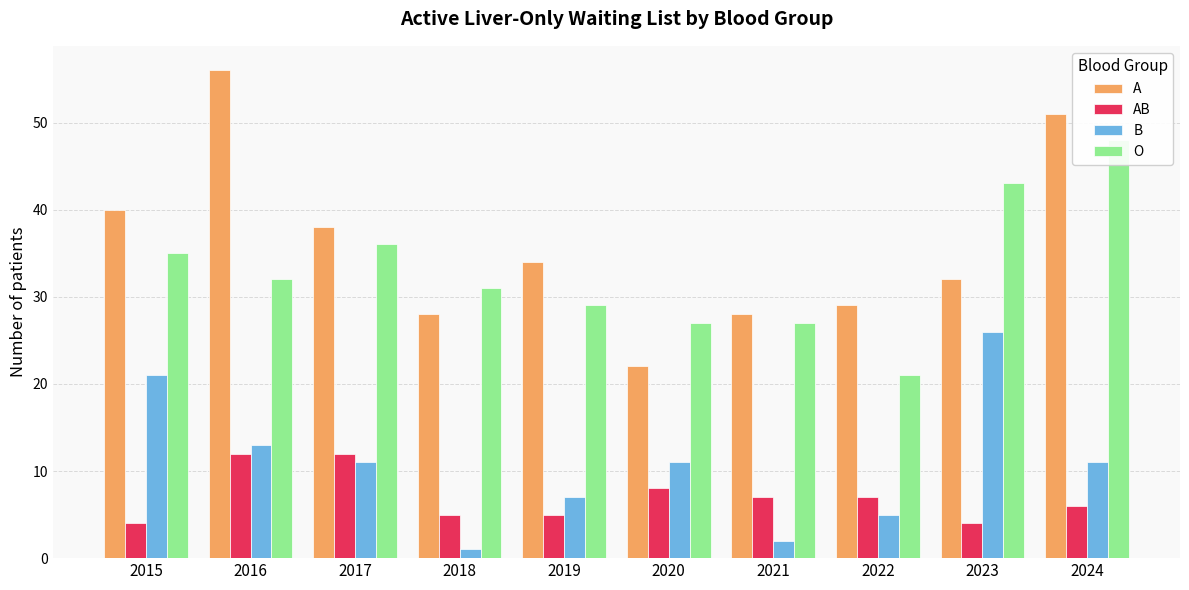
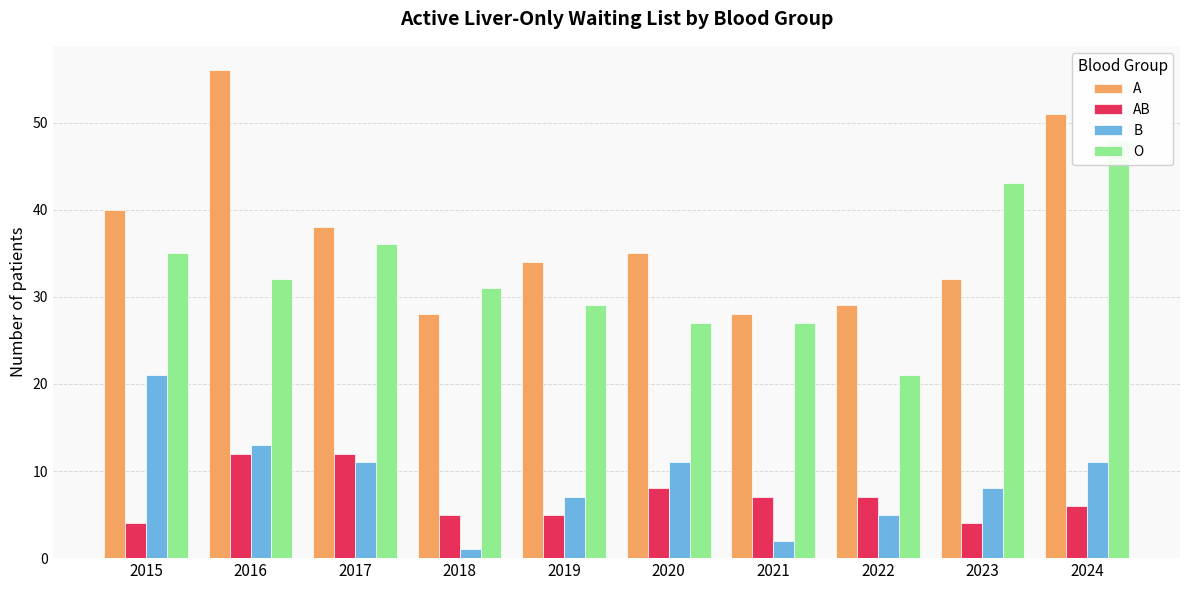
A, 2020: 22 -> 35
B, 2023: 26 -> 8
